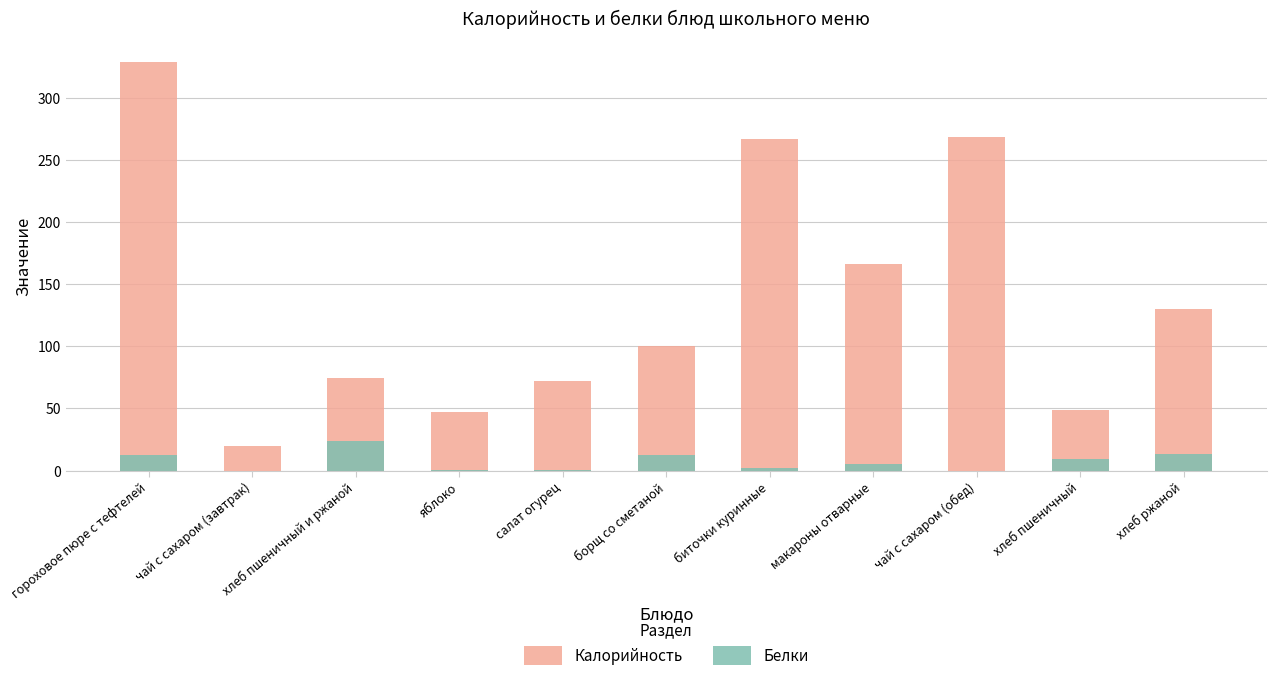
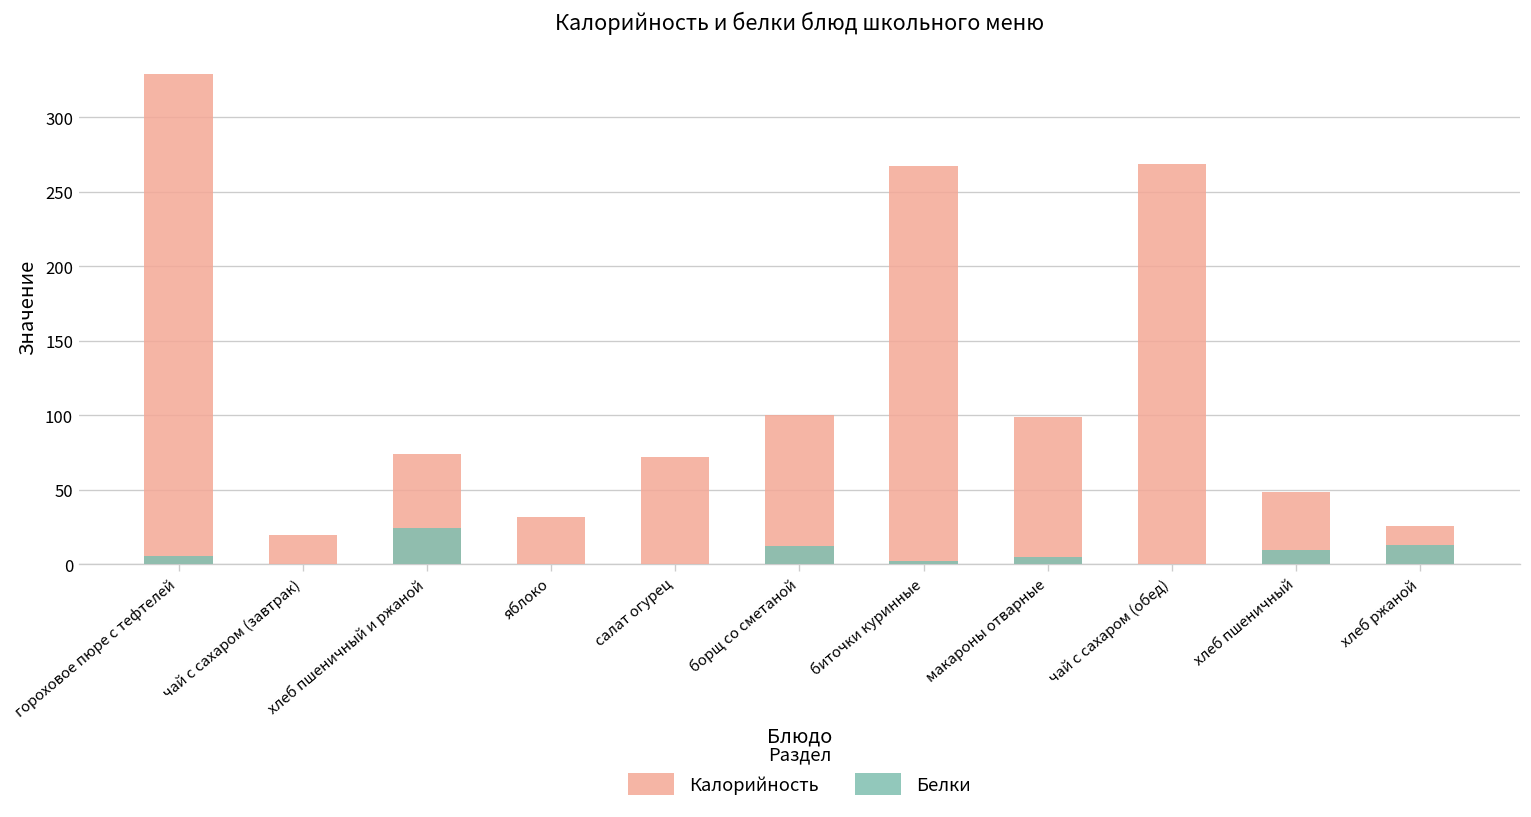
Белки, гороховое пюре с тефтелей: 13 -> 6
Калорийность, яблоко: 47 -> 32
Калорийность, макароны отварные: 167 -> 99
Калорийность, хлеб ржаной: 130 -> 26
